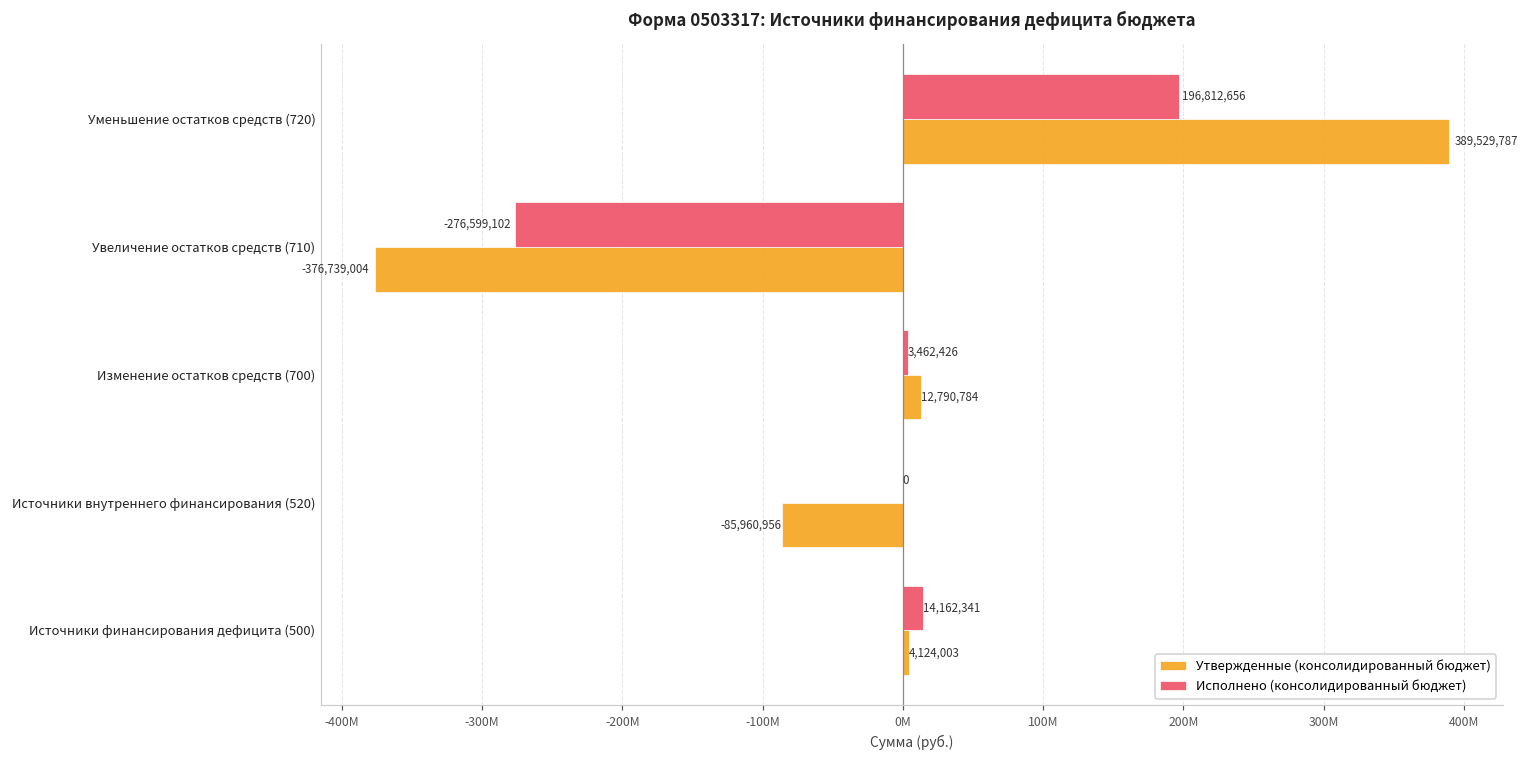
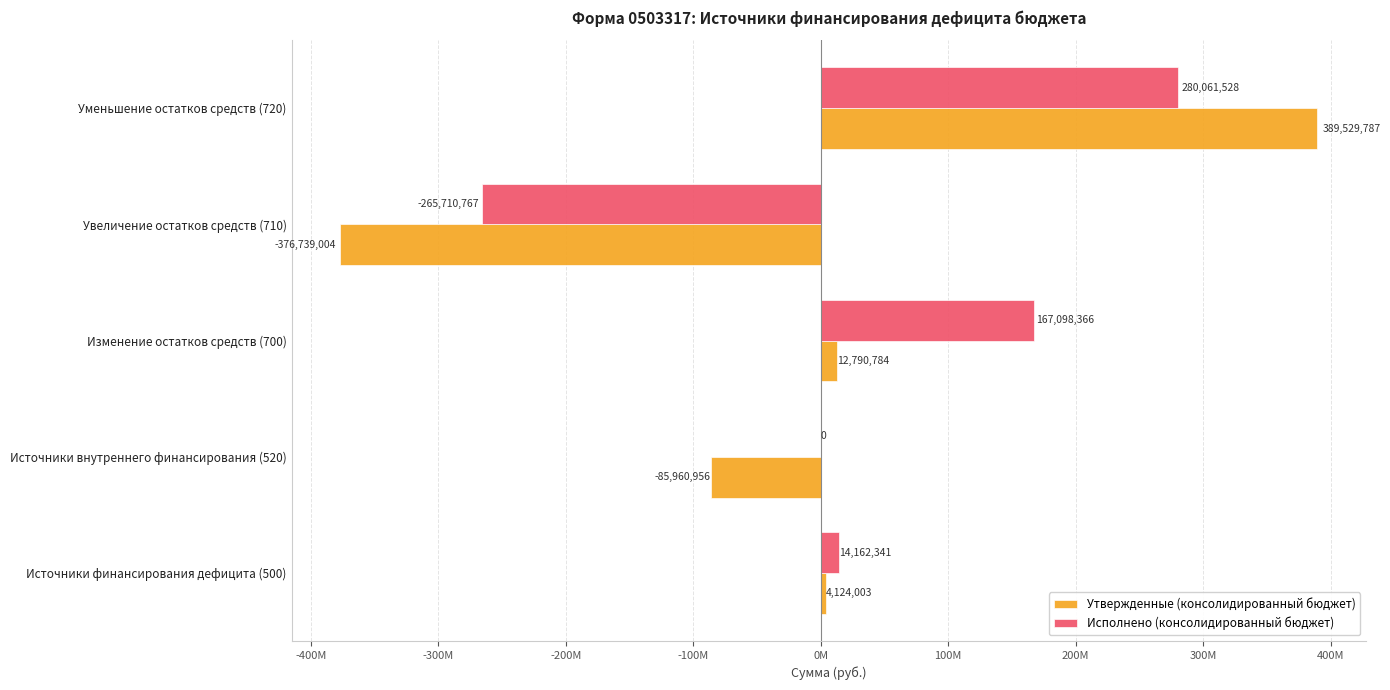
Исполнено (консолидированный бюджет), Уменьшение остатков средств (720): 196,812,656 -> 280,061,528
Исполнено (консолидированный бюджет), Увеличение остатков средств (710): -276,599,102 -> -265,710,767
Исполнено (консолидированный бюджет), Изменение остатков средств (700): 3,462,426 -> 167,098,366
